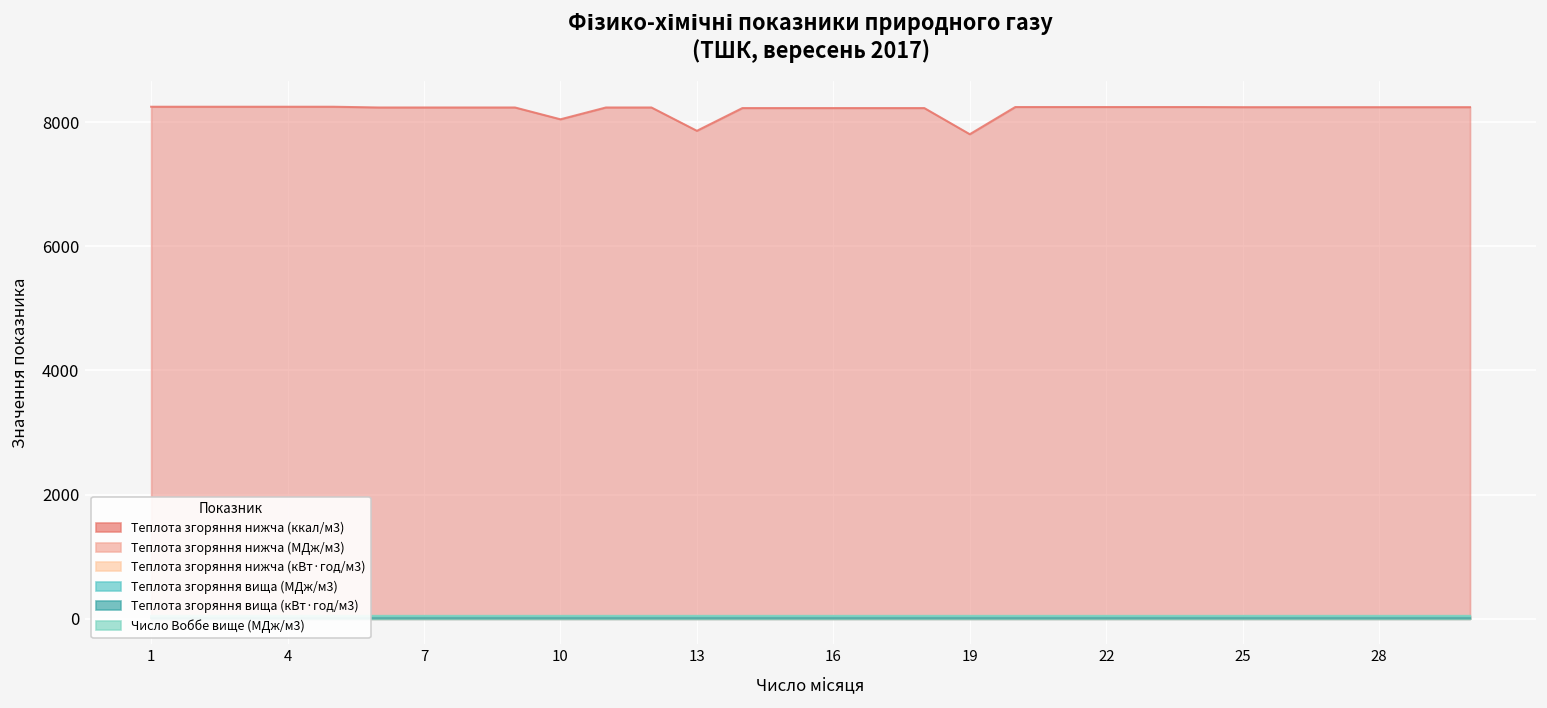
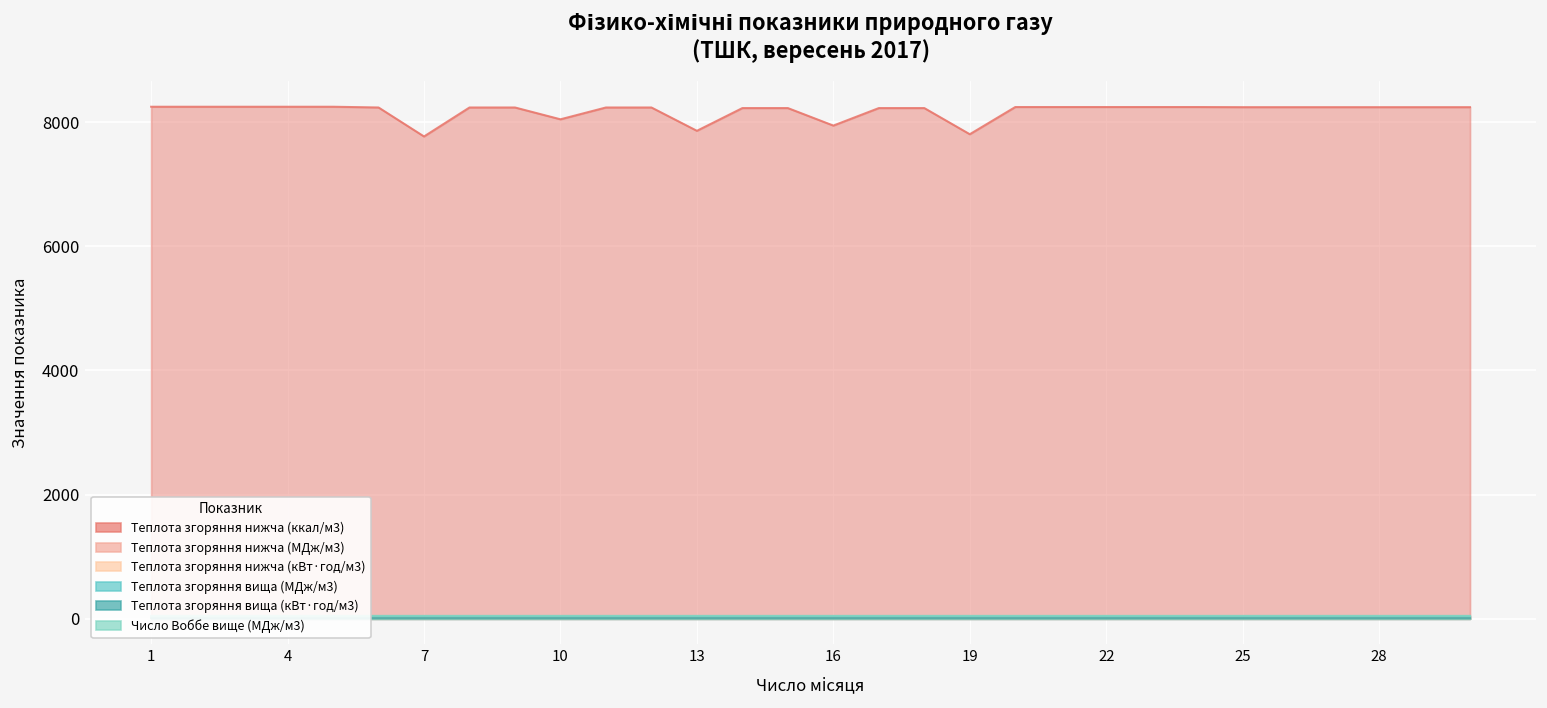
Теплота згоряння нижча (ккал/м3), 7: 8200 -> 7800
Теплота згоряння нижча (ккал/м3), 16: 8200 -> 7900
